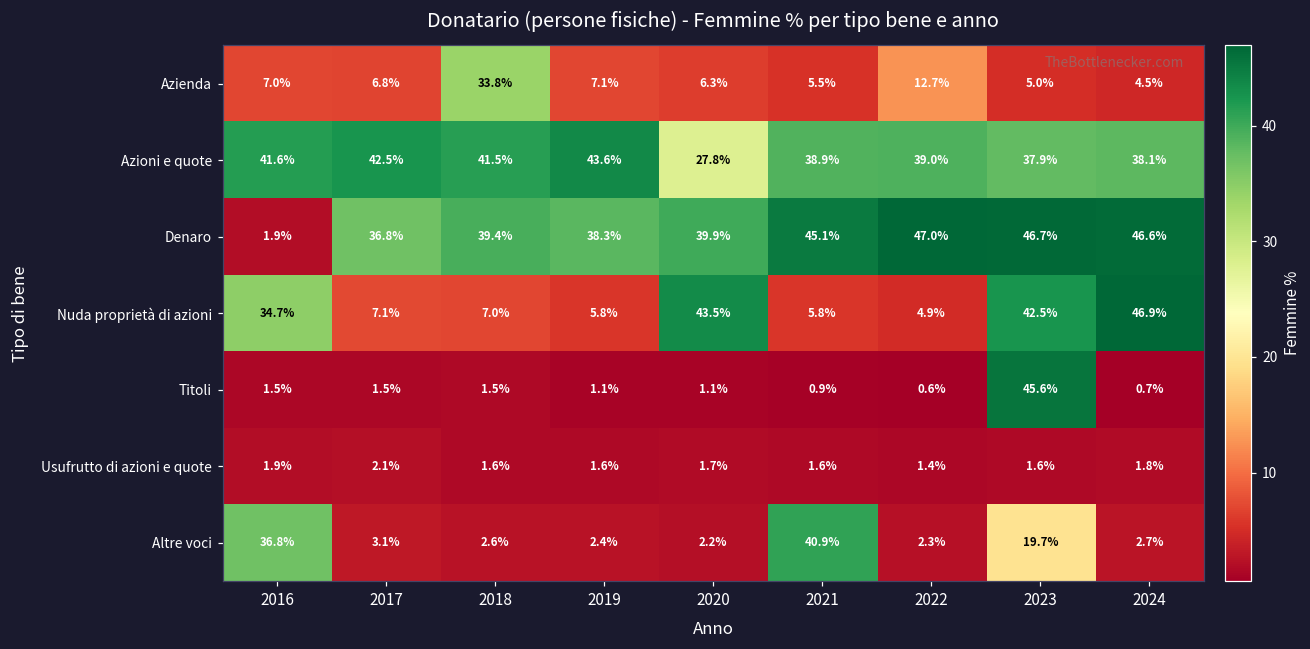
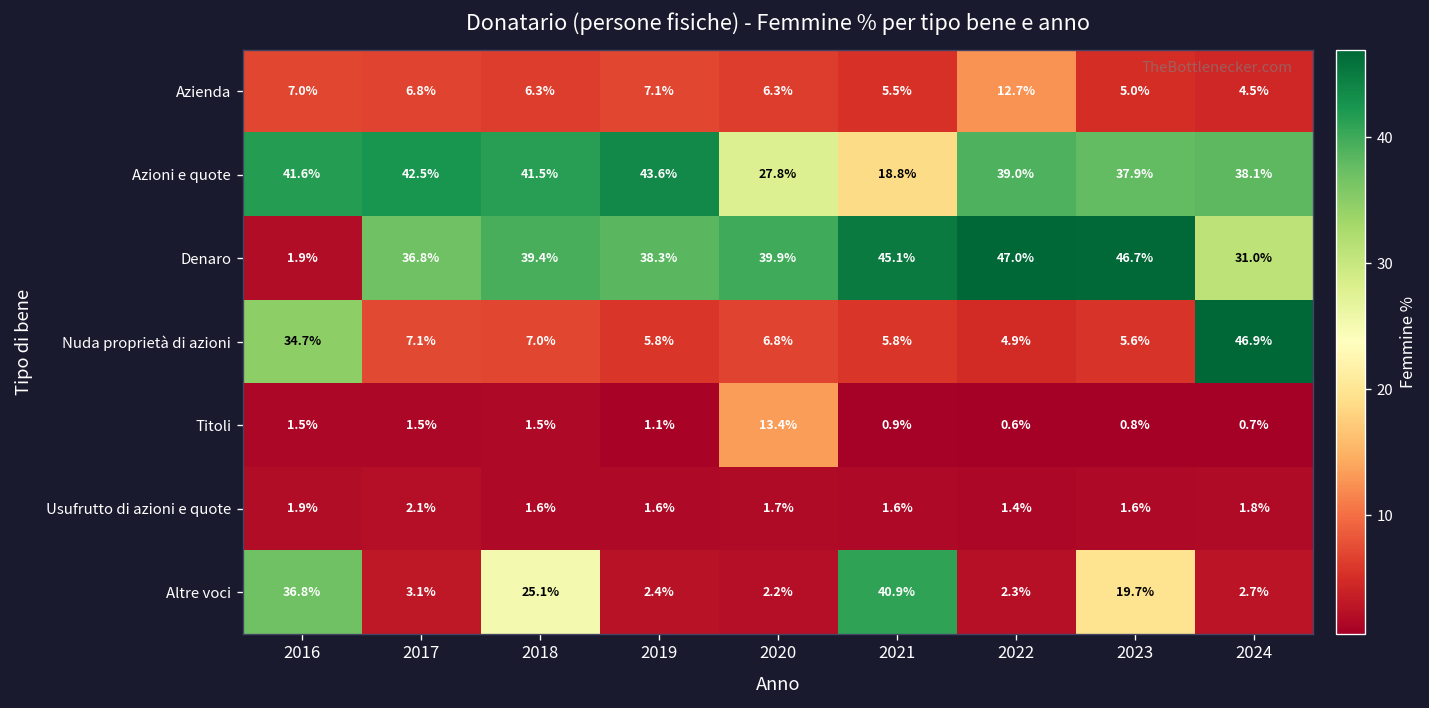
Azienda, 2018: 33.8% -> 6.3%
Azioni e quote, 2021: 38.9% -> 18.8%
Denaro, 2024: 46.6% -> 31.0%
Nuda proprietà di azioni, 2020: 43.5% -> 6.8%
Nuda proprietà di azioni, 2023: 42.5% -> 5.6%
Titoli, 2020: 1.1% -> 13.4%
Titoli, 2023: 45.6% -> 0.8%
Altre voci, 2018: 2.6% -> 25.1%
